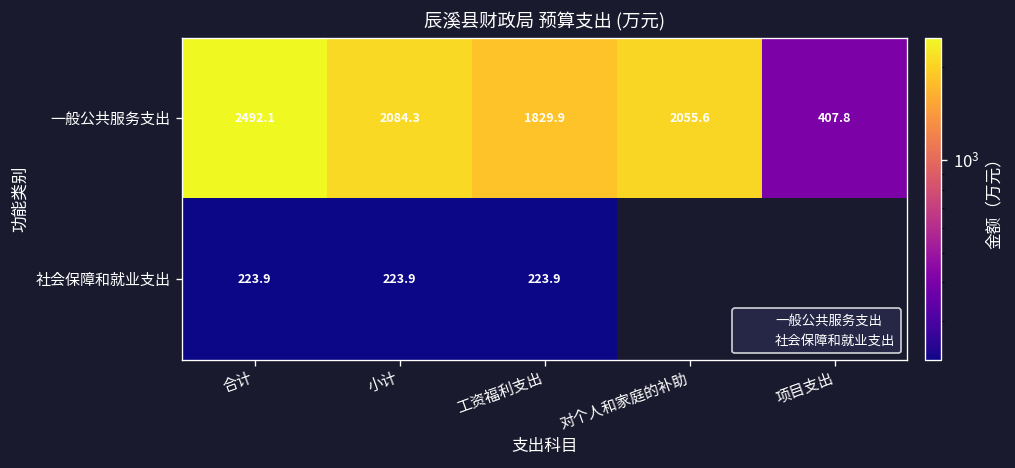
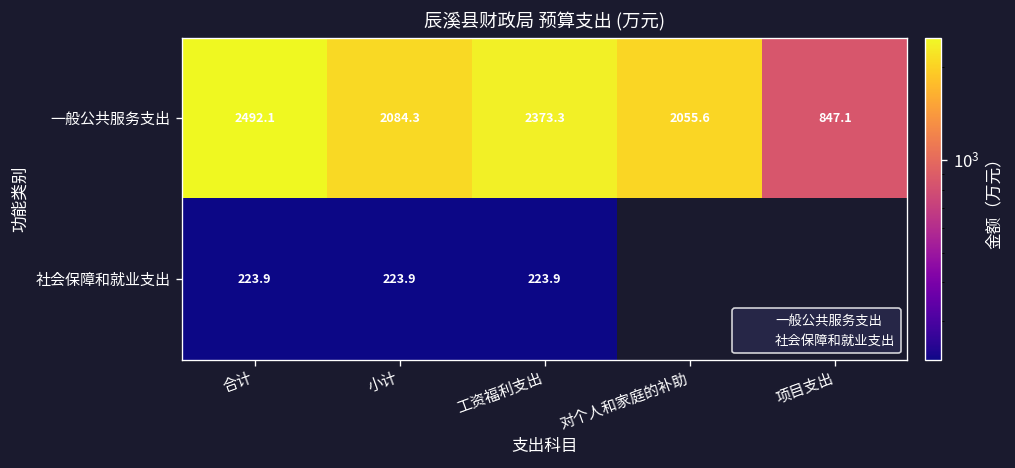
一般公共服务支出, 工资福利支出: 1829.9 -> 2373.3
一般公共服务支出, 项目支出: 407.8 -> 847.1
